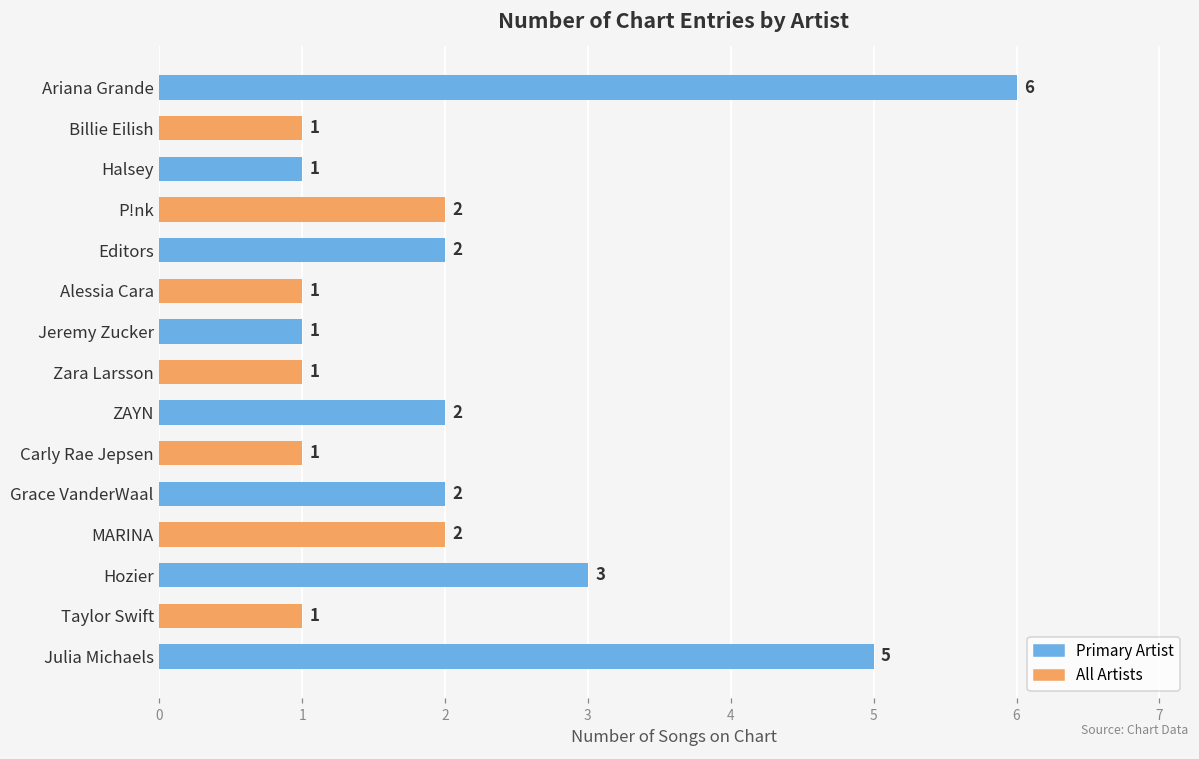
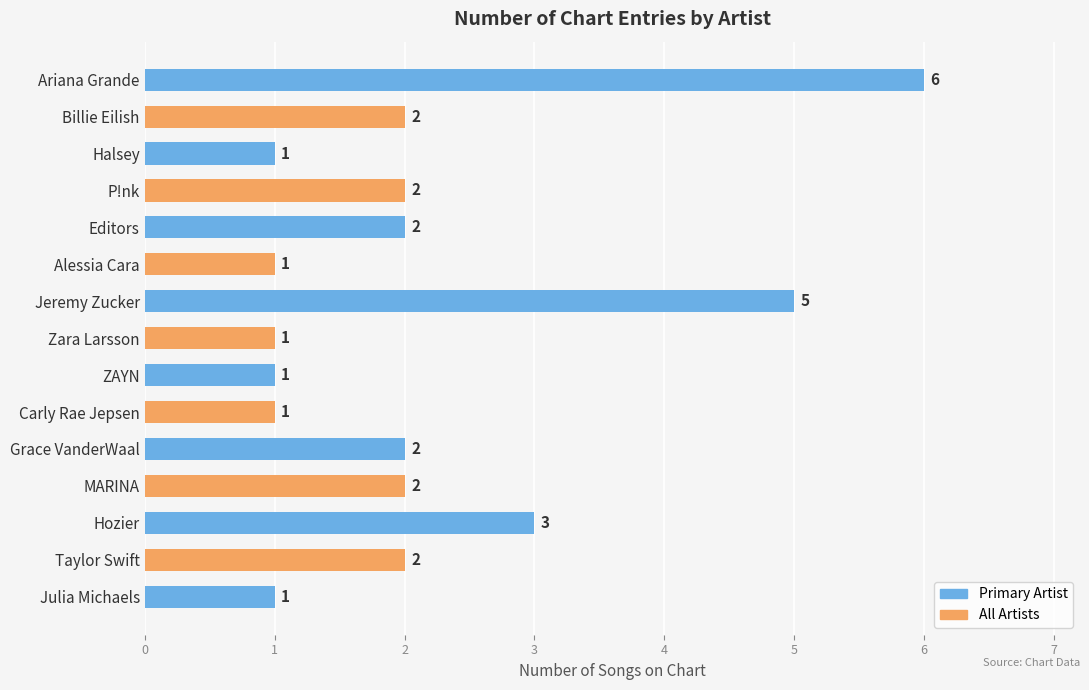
Billie Eilish: 1 -> 2
Jeremy Zucker: 1 -> 5
ZAYN: 2 -> 1
Taylor Swift: 1 -> 2
Julia Michaels: 5 -> 1
